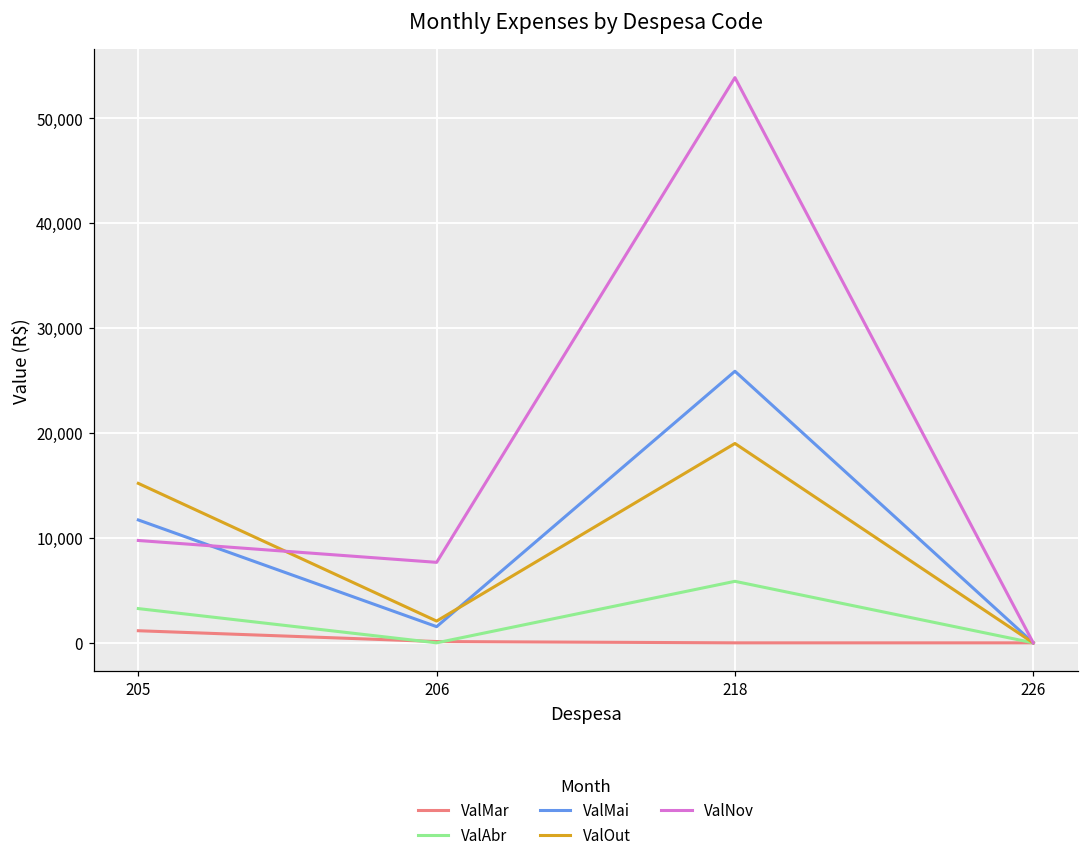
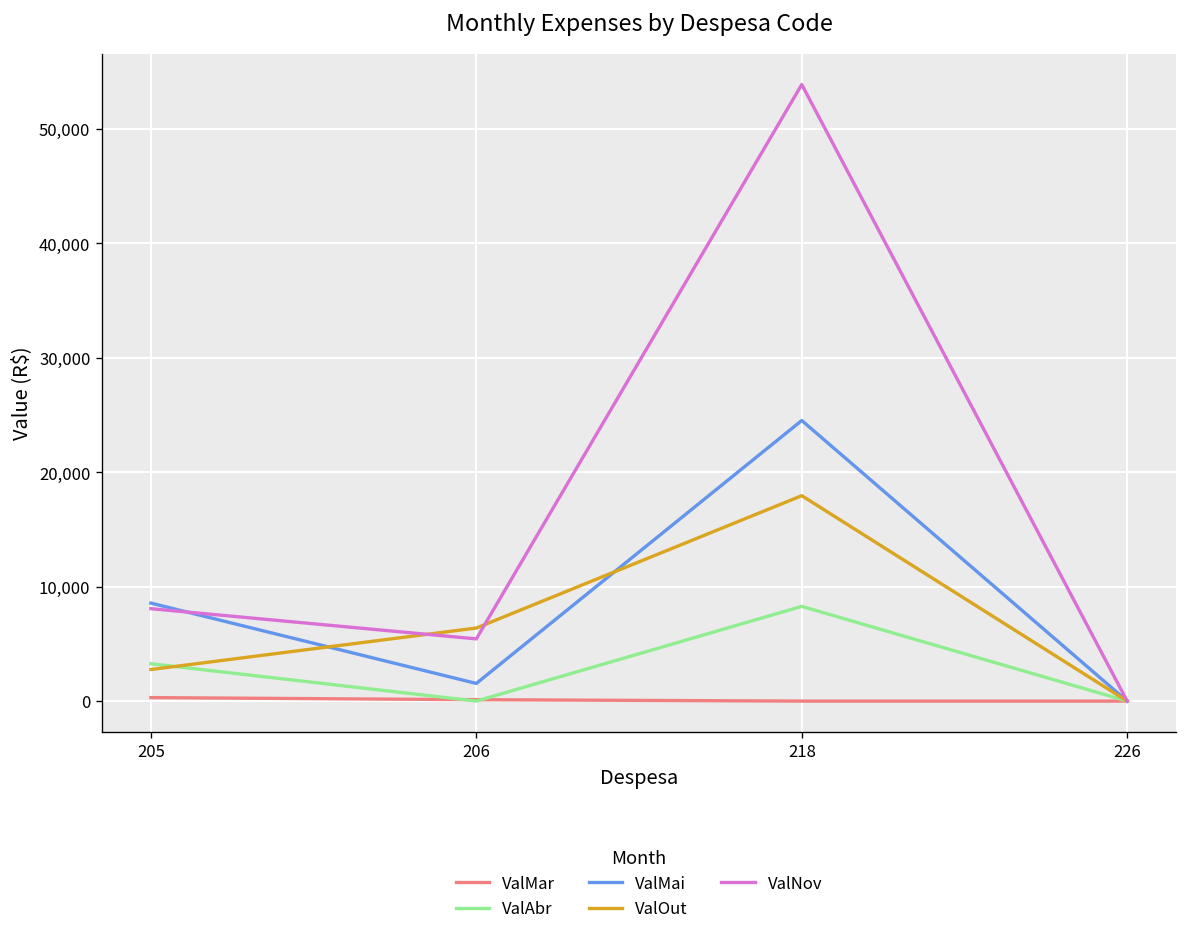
ValMar, 205: 1,000 -> 0
ValMai, 205: 12,000 -> 9,000
ValOut, 205: 15,000 -> 3,000
ValNov, 205: 10,000 -> 8,000
ValOut, 206: 2,000 -> 6,000
ValNov, 206: 8,000 -> 5,000
ValAbr, 218: 6,000 -> 8,000
ValMai, 218: 26,000 -> 25,000
ValOut, 218: 19,000 -> 18,000
